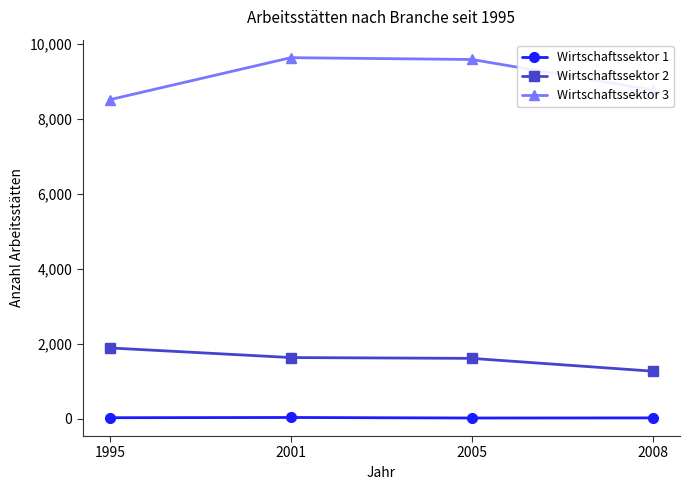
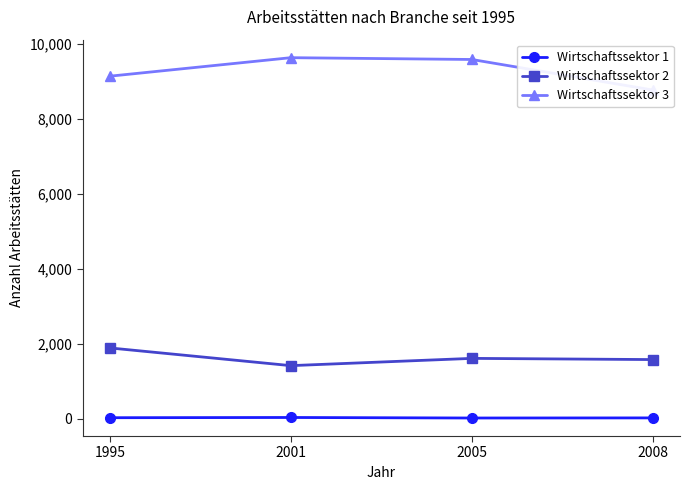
Wirtschaftssektor 3, 1995: 8,500 -> 9,100
Wirtschaftssektor 2, 2001: 1,600 -> 1,400
Wirtschaftssektor 2, 2008: 1,300 -> 1,600
